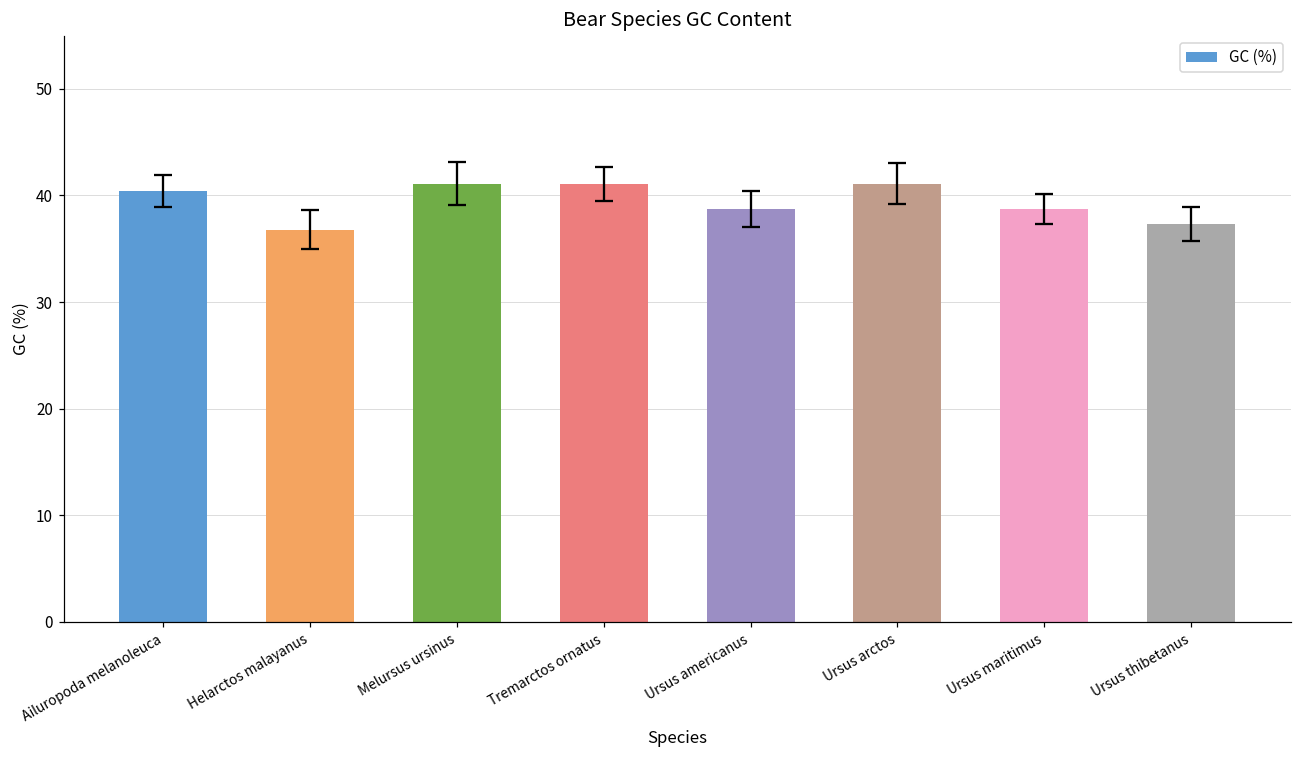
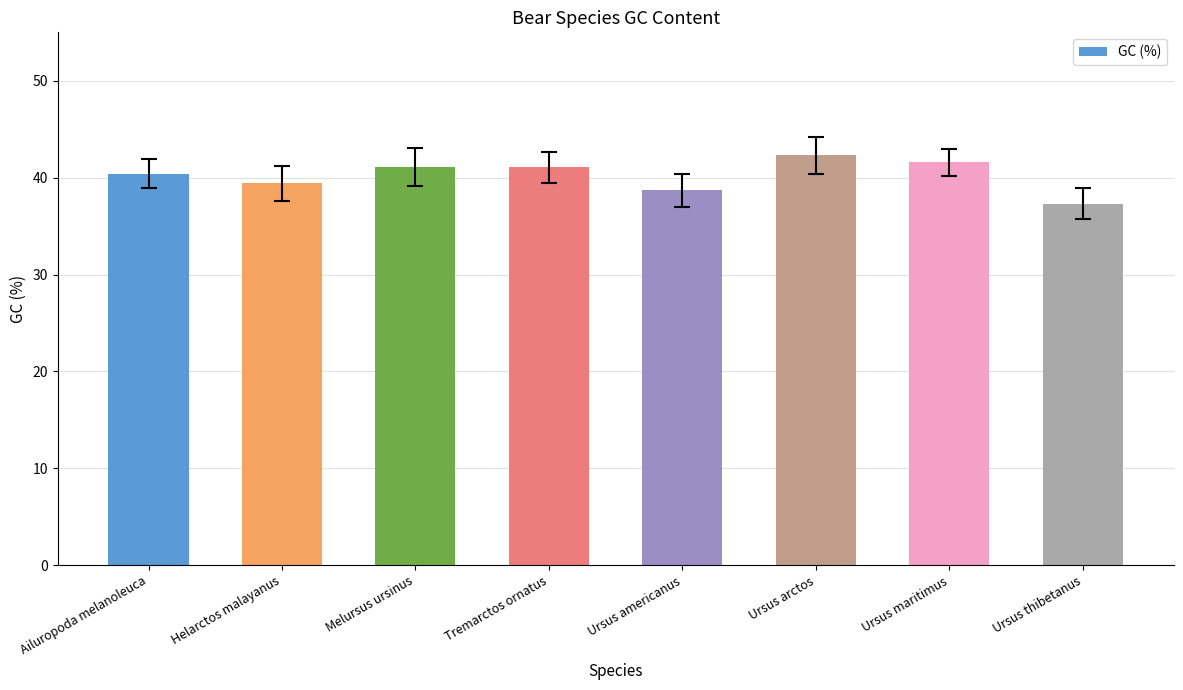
GC (%), Helarctos malayanus: 37 -> 39
GC (%), Ursus arctos: 41 -> 42
GC (%), Ursus maritimus: 39 -> 42
